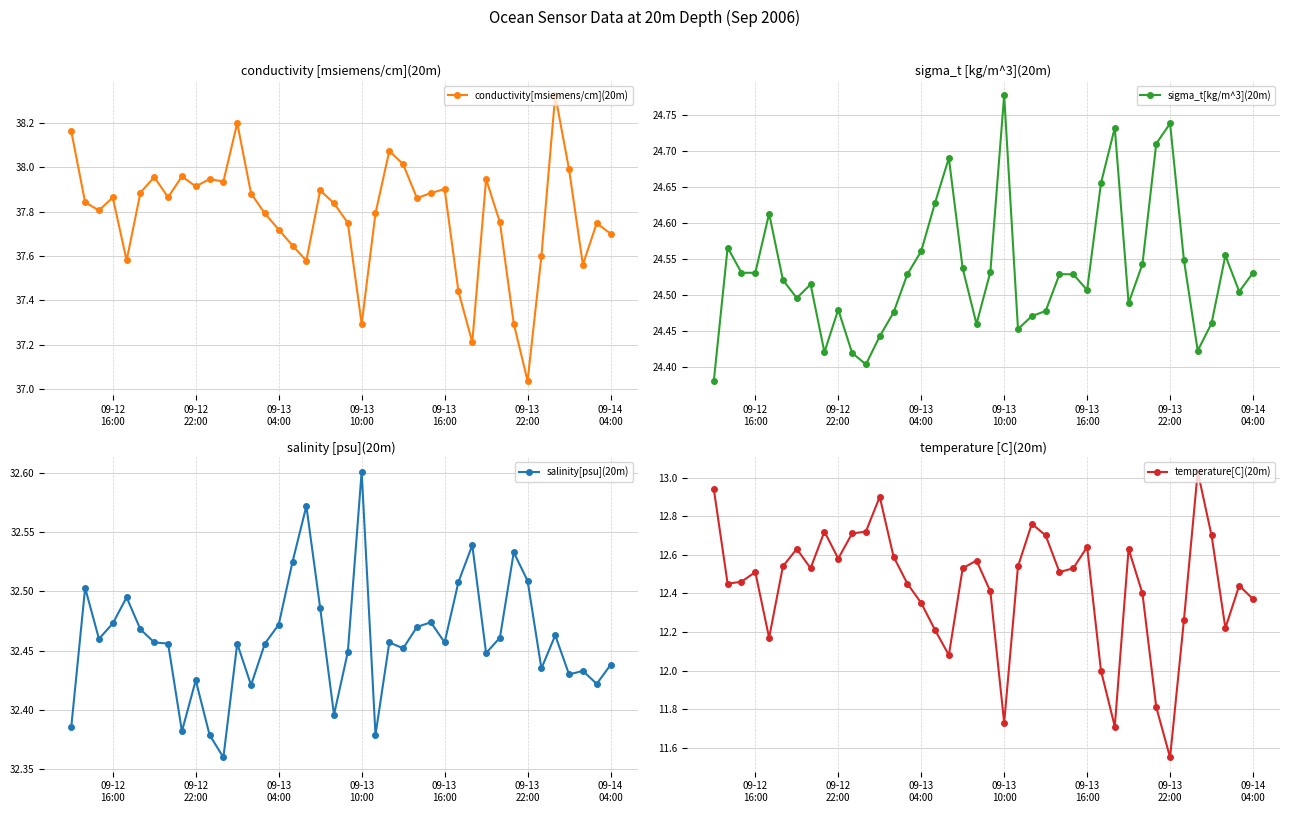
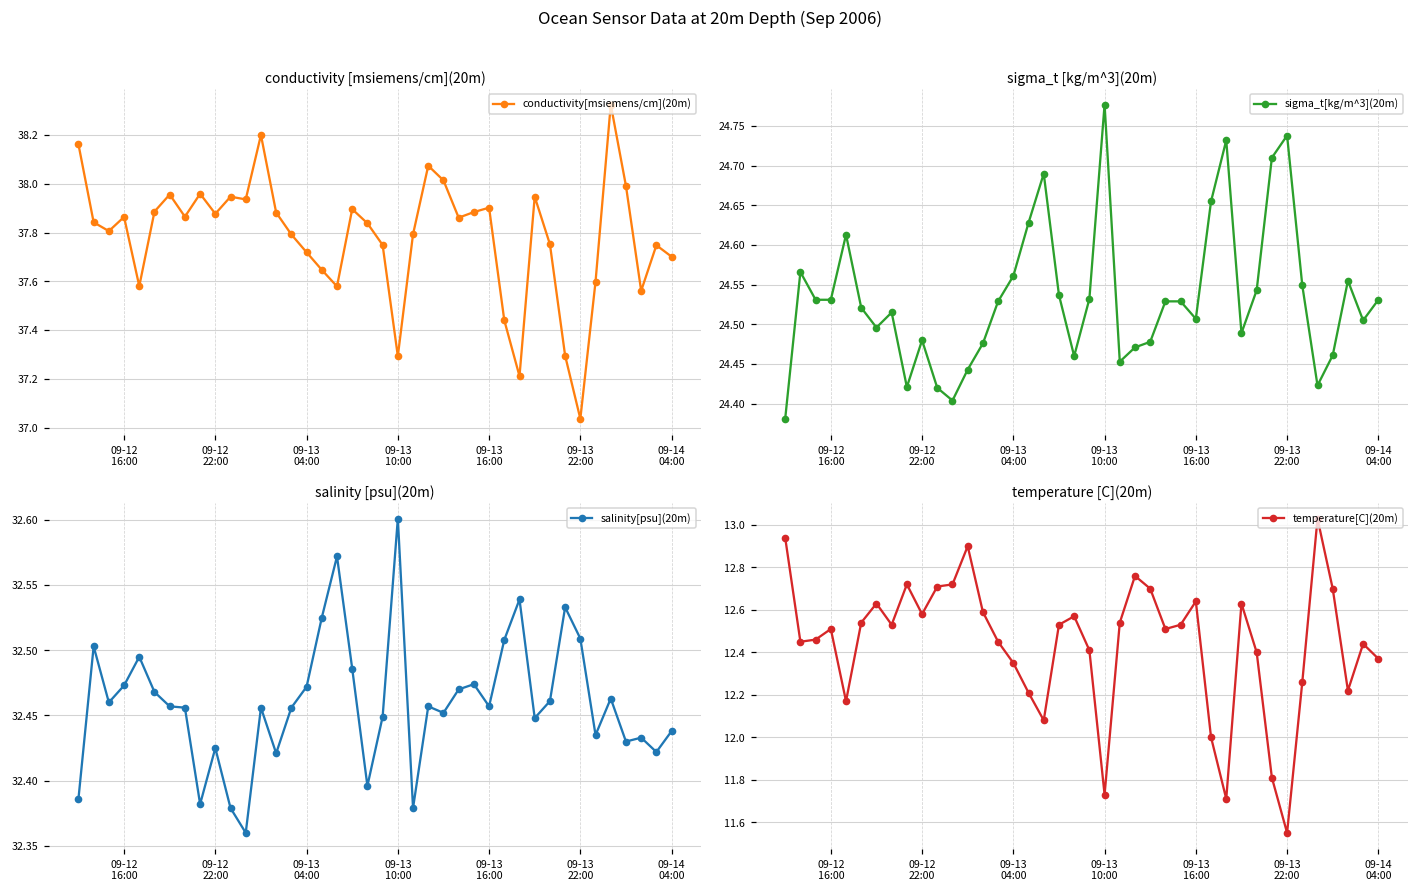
conductivity [msiemens/cm](20m), 09-12 22:00: 37.91 -> 37.88
